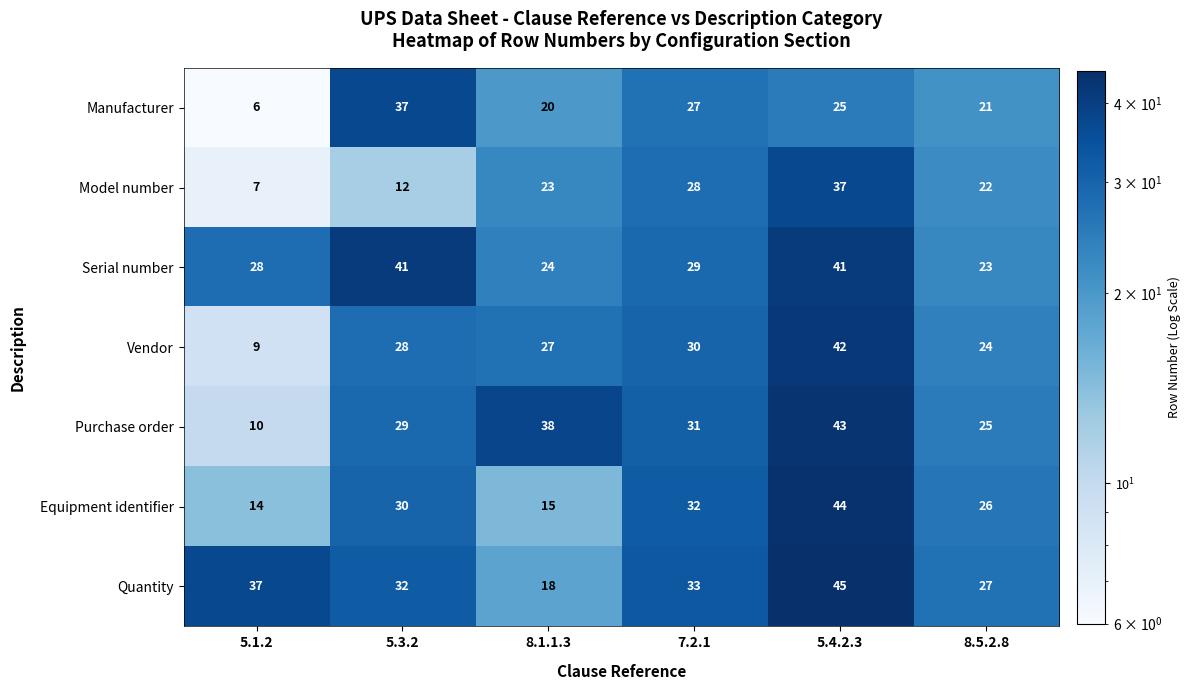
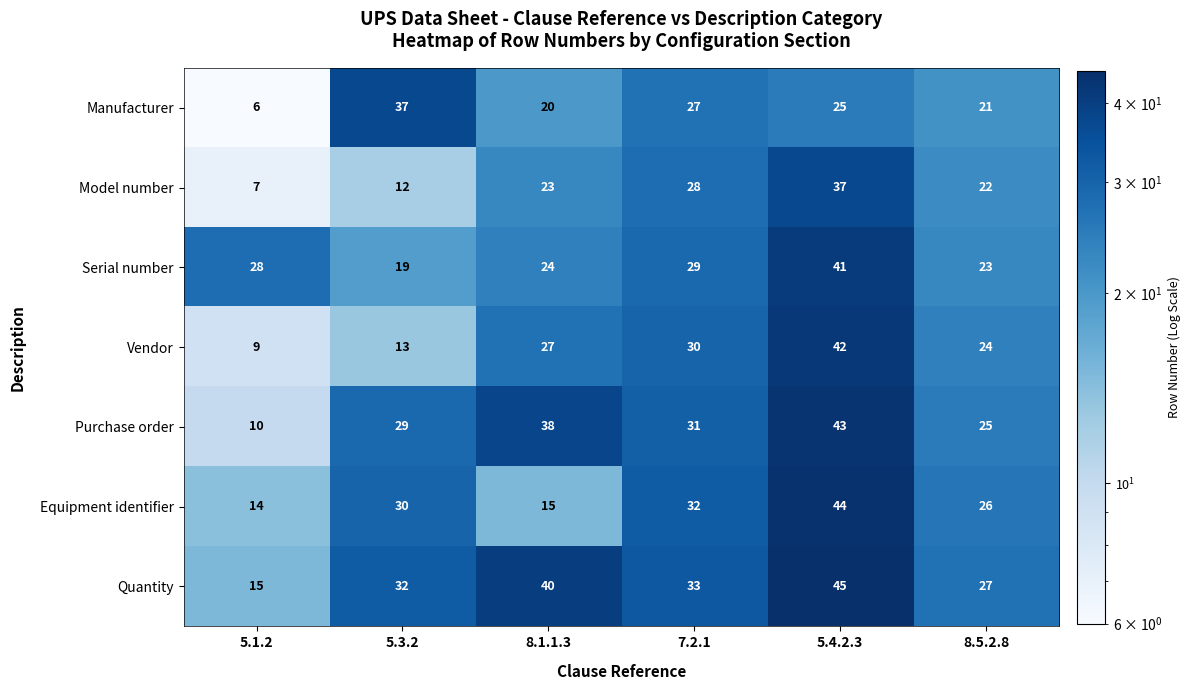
Serial number, 5.3.2: 41 -> 19
Vendor, 5.3.2: 28 -> 13
Quantity, 5.1.2: 37 -> 15
Quantity, 8.1.1.3: 18 -> 40
